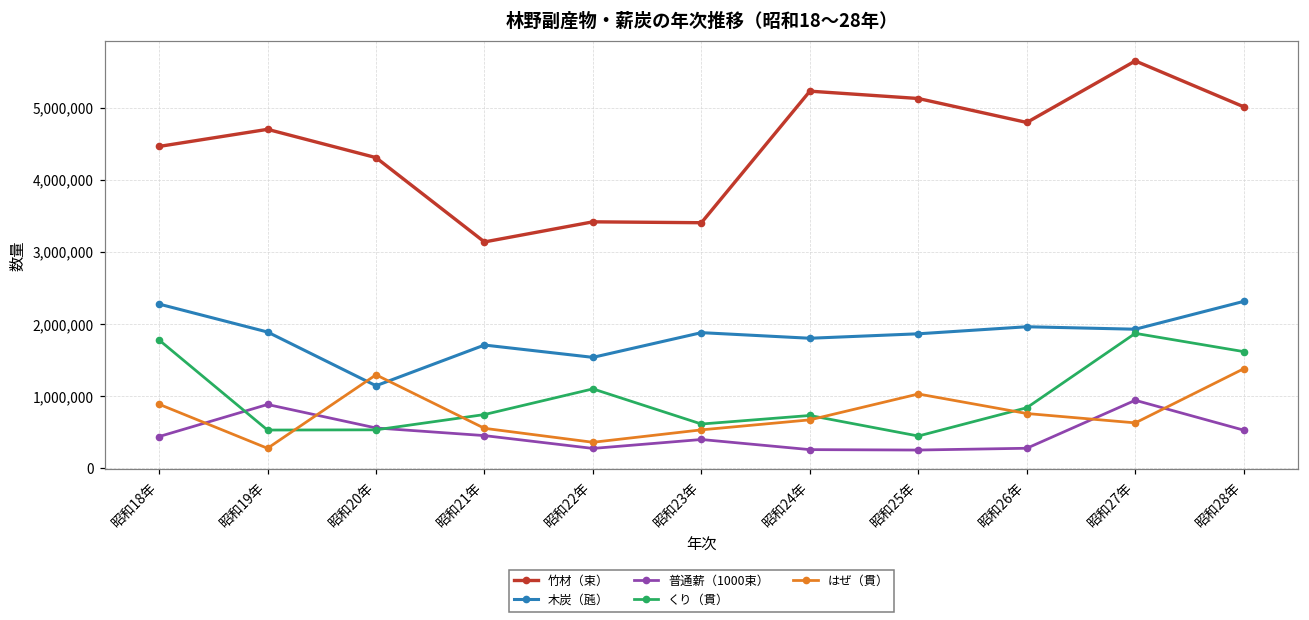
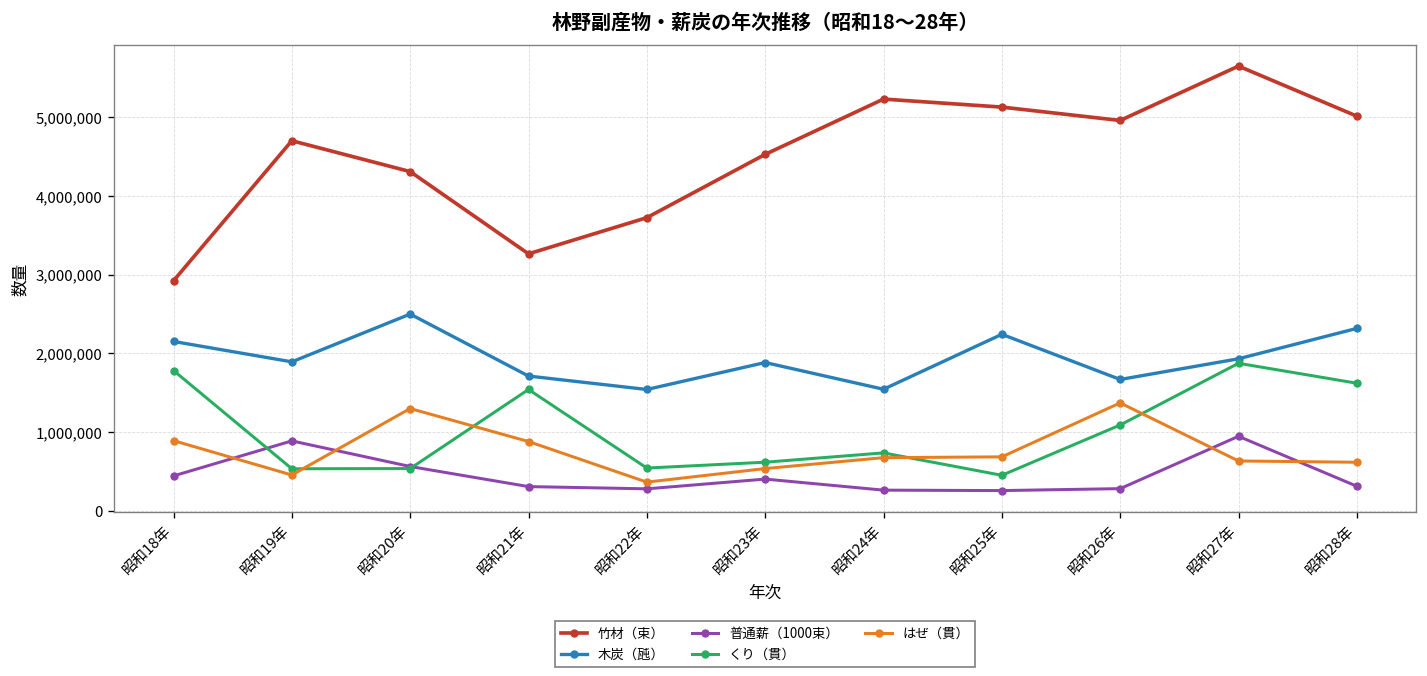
竹材（束）, 昭和18年: 4,500,000 -> 2,900,000
木炭（瓲）, 昭和18年: 2,300,000 -> 2,100,000
はぜ（貫）, 昭和19年: 300,000 -> 500,000
木炭（瓲）, 昭和20年: 1,100,000 -> 2,500,000
竹材（束）, 昭和21年: 3,100,000 -> 3,300,000
普通薪（1000束）, 昭和21年: 500,000 -> 300,000
くり（貫）, 昭和21年: 700,000 -> 1,500,000
はぜ（貫）, 昭和21年: 600,000 -> 900,000
竹材（束）, 昭和22年: 3,400,000 -> 3,700,000
くり（貫）, 昭和22年: 1,100,000 -> 500,000
竹材（束）, 昭和23年: 3,400,000 -> 4,500,000
木炭（瓲）, 昭和24年: 1,800,000 -> 1,500,000
木炭（瓲）, 昭和25年: 1,900,000 -> 2,200,000
はぜ（貫）, 昭和25年: 1,000,000 -> 700,000
竹材（束）, 昭和26年: 4,800,000 -> 5,000,000
木炭（瓲）, 昭和26年: 2,000,000 -> 1,700,000
くり（貫）, 昭和26年: 800,000 -> 1,100,000
はぜ（貫）, 昭和26年: 800,000 -> 1,400,000
普通薪（1000束）, 昭和28年: 500,000 -> 300,000
はぜ（貫）, 昭和28年: 1,400,000 -> 600,000
